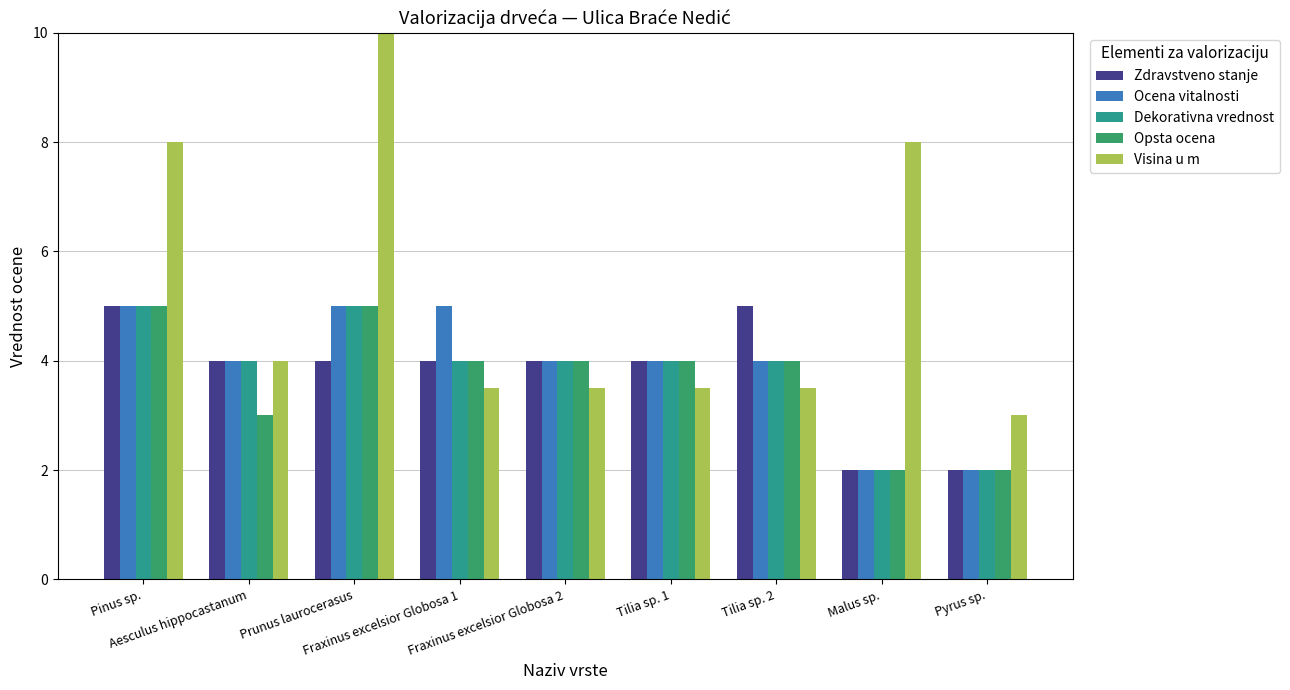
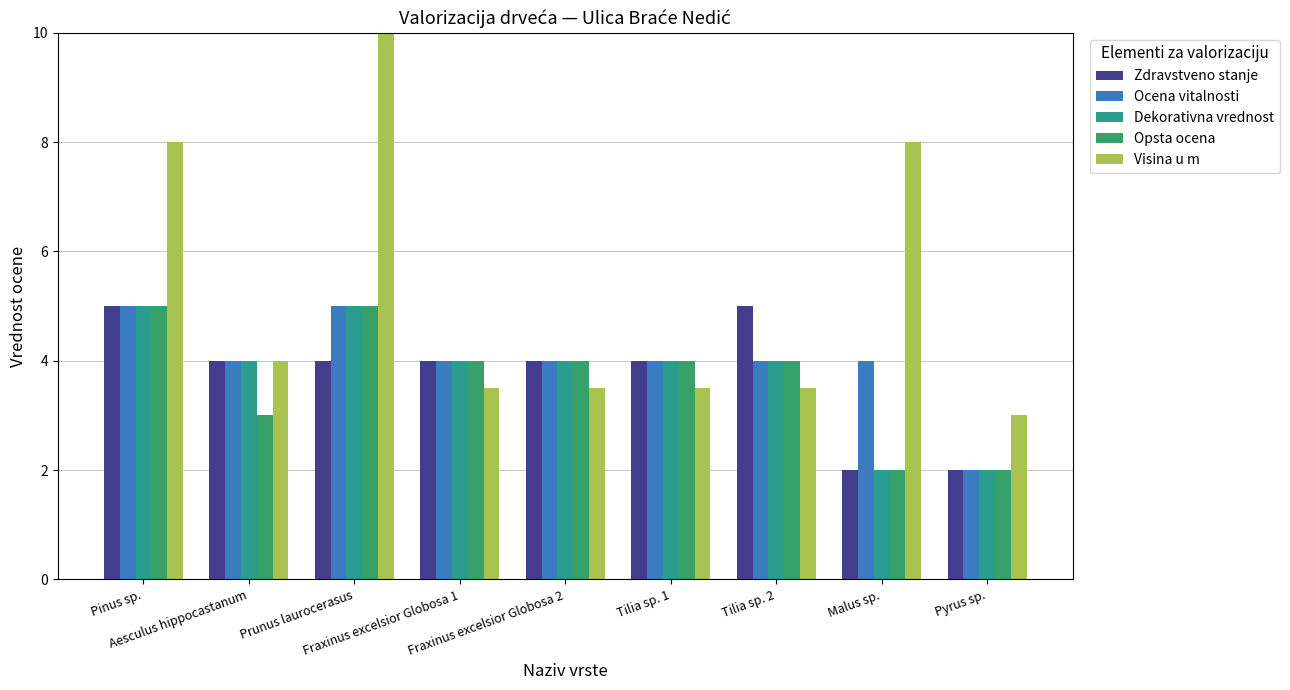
Ocena vitalnosti, Fraxinus excelsior Globosa 1: 5 -> 4
Ocena vitalnosti, Malus sp.: 2 -> 4
